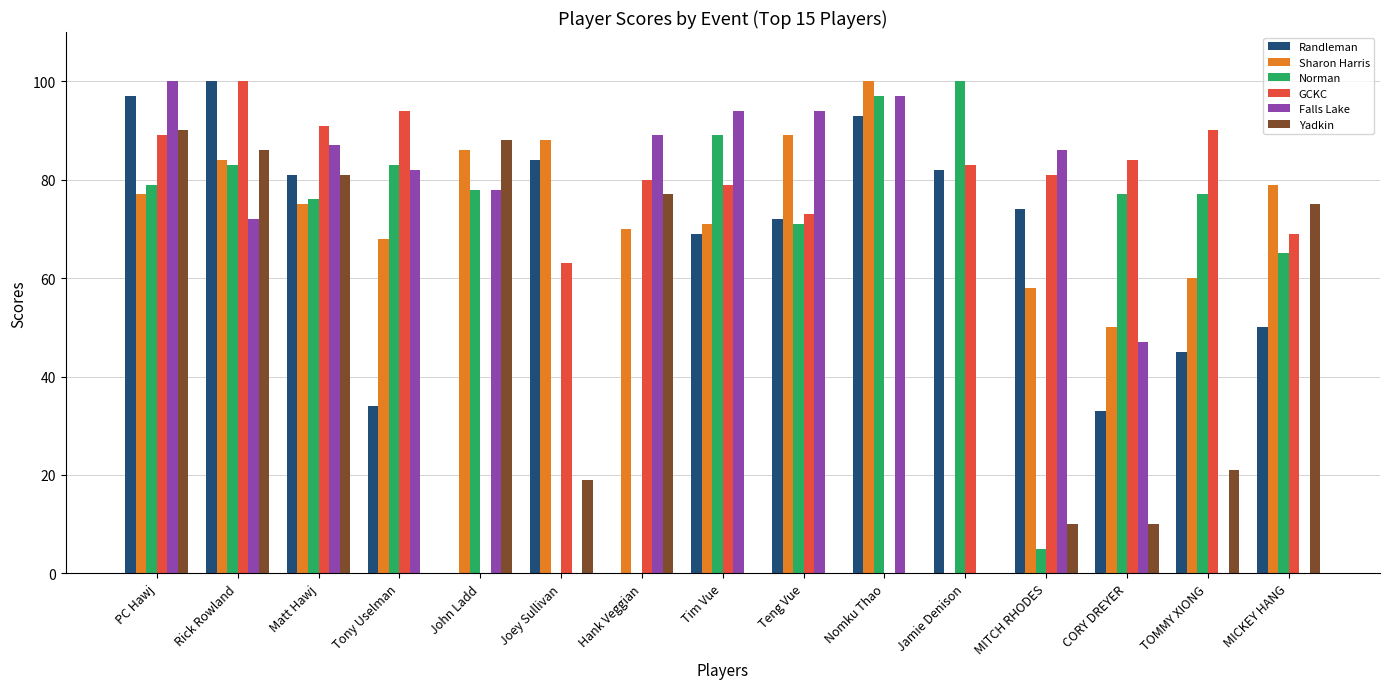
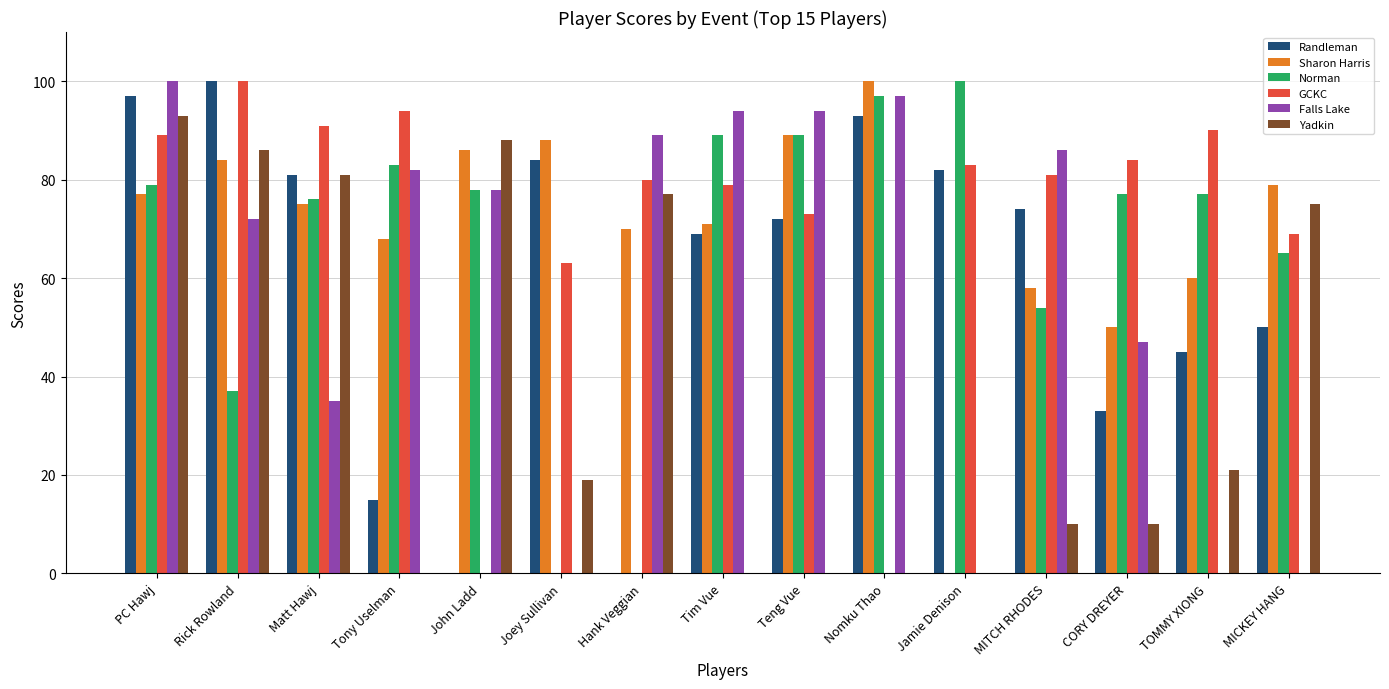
Yadkin, PC Hawj: 90 -> 93
Norman, Rick Rowland: 83 -> 37
Falls Lake, Matt Hawj: 87 -> 35
Randleman, Tony Uselman: 34 -> 15
Norman, Teng Vue: 71 -> 89
Norman, MITCH RHODES: 5 -> 54
